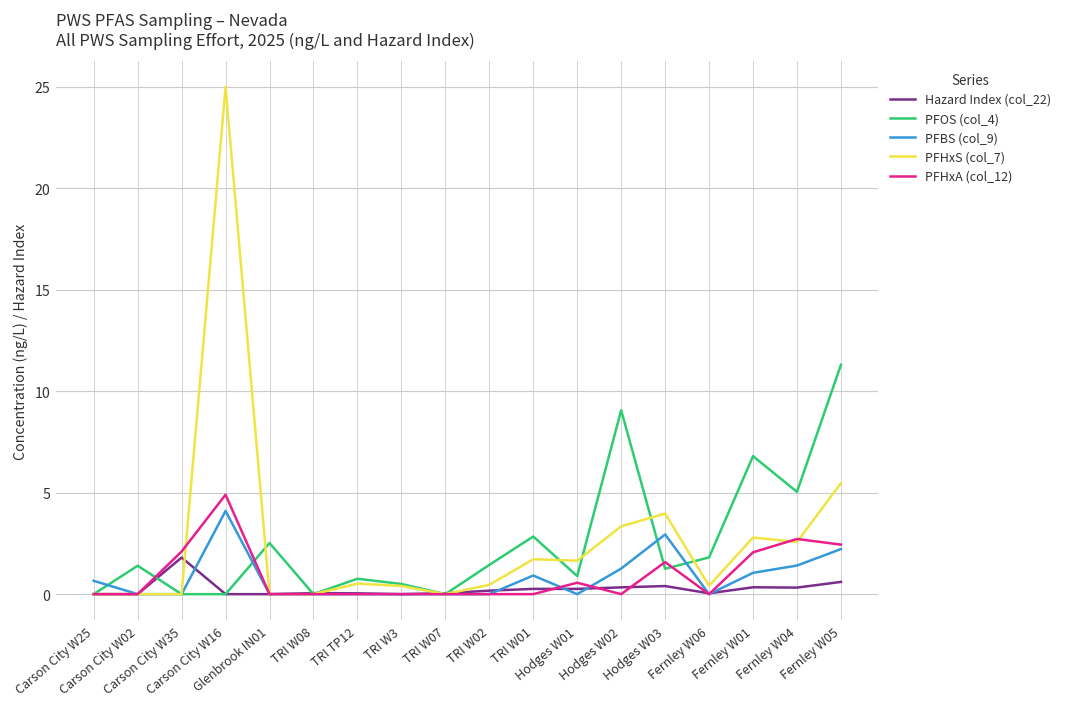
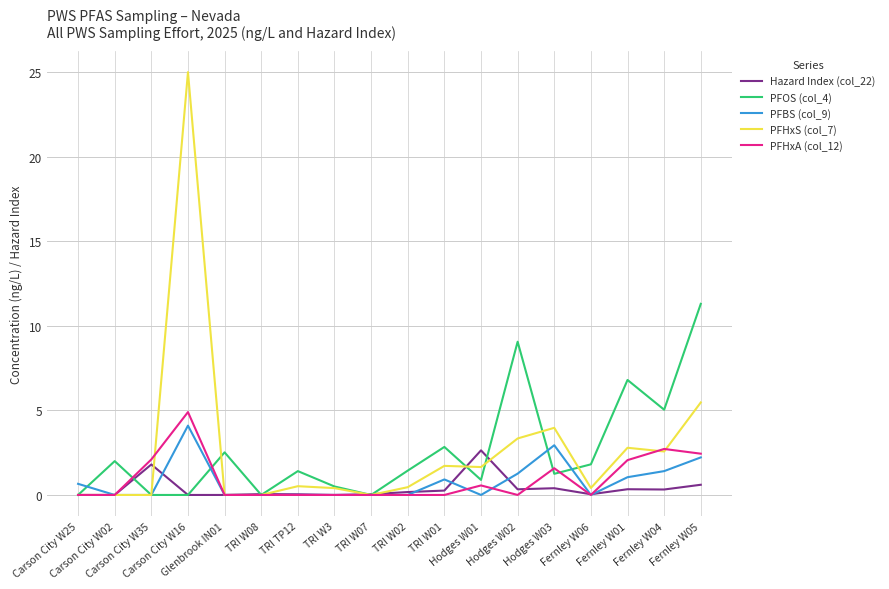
PFOS (col_4), Carson City W02: 1.4 -> 2.0
PFOS (col_4), TRI TP12: 0.8 -> 1.4
Hazard Index (col_22), Hodges W01: 0.3 -> 2.6
